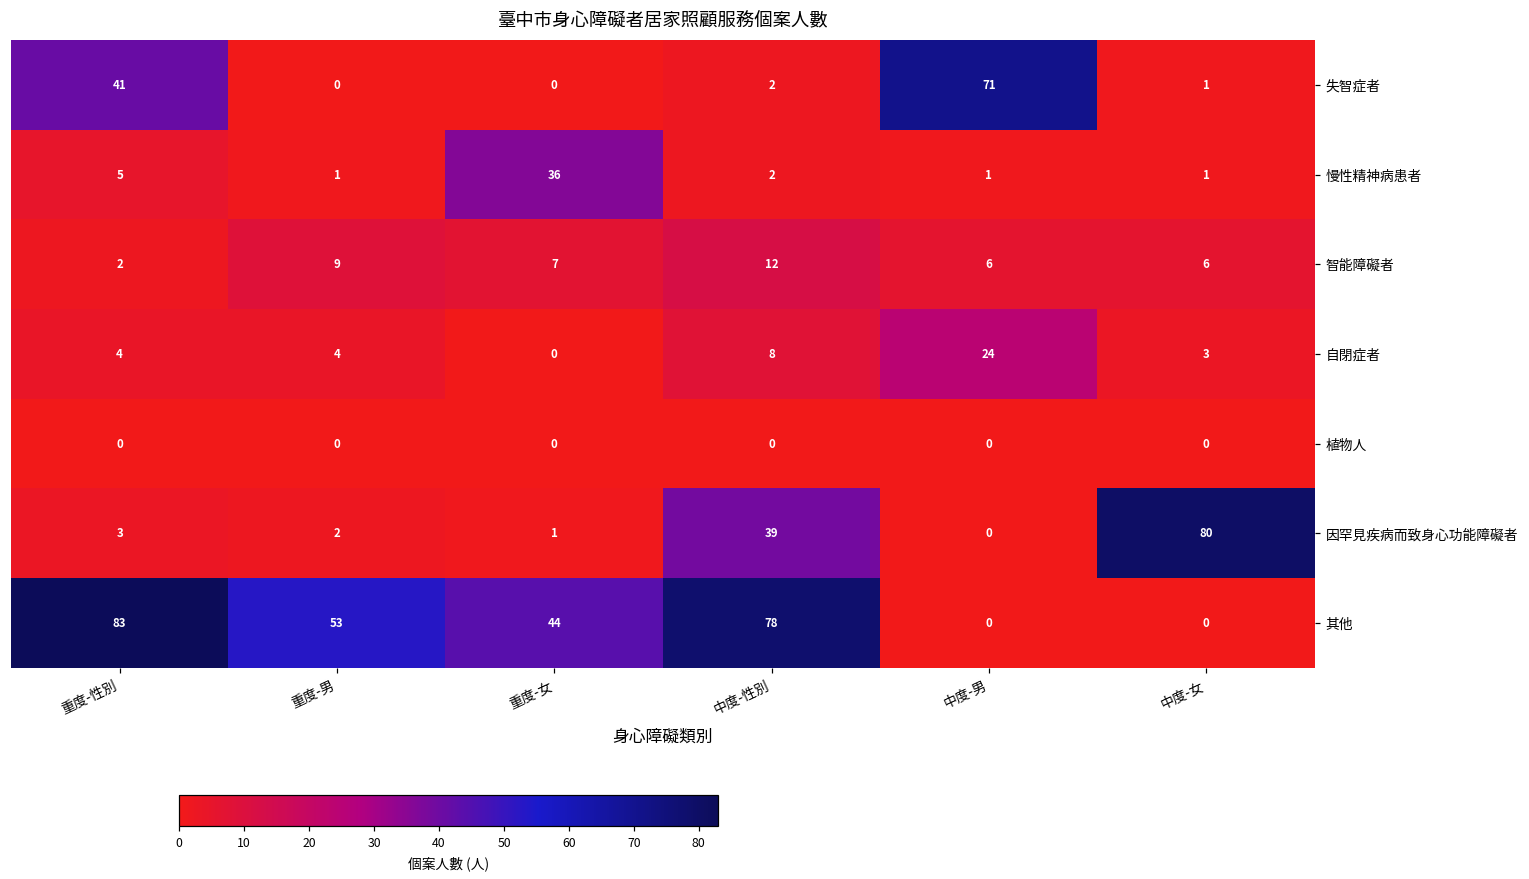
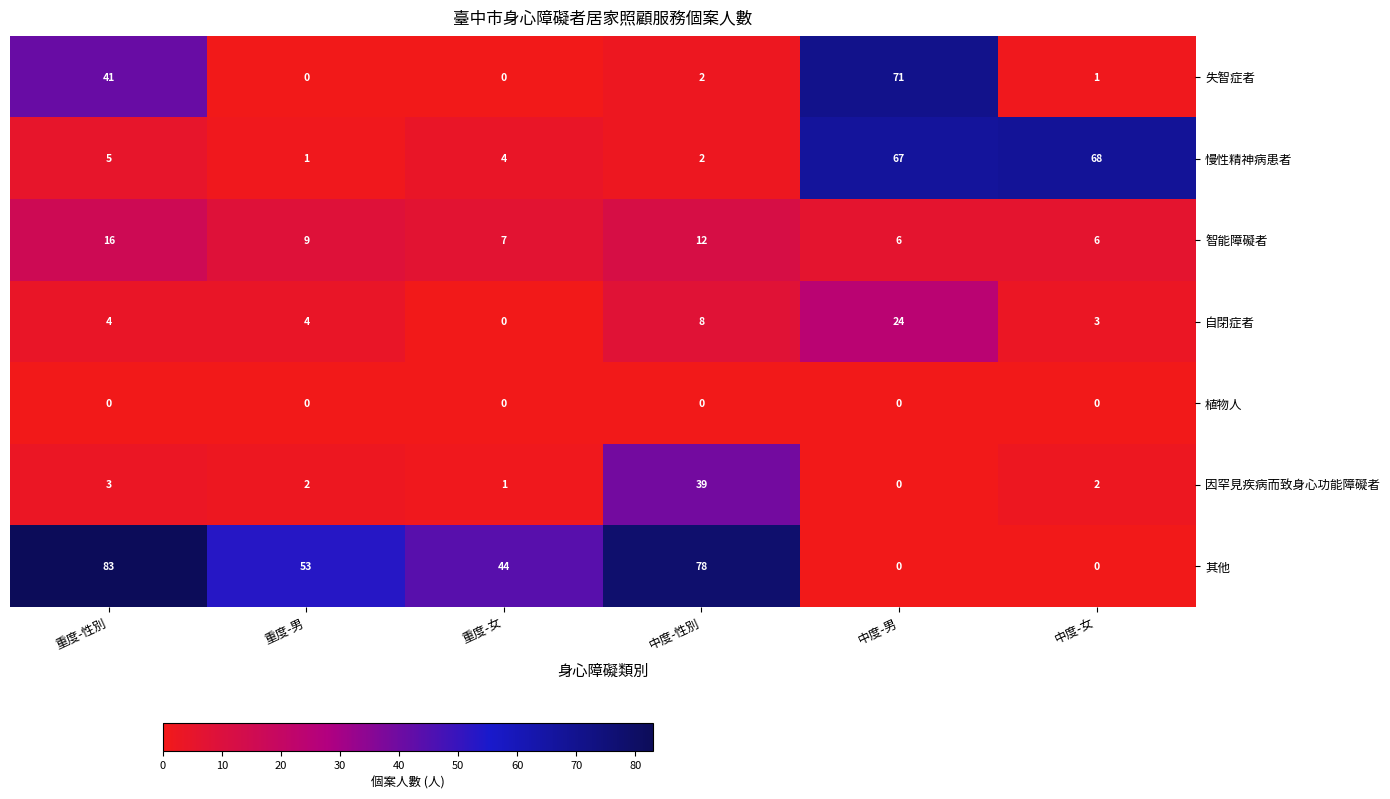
慢性精神病患者, 重度-女: 36 -> 4
慢性精神病患者, 中度-男: 1 -> 67
慢性精神病患者, 中度-女: 1 -> 68
智能障礙者, 重度-性別: 2 -> 16
因罕見疾病而致身心功能障礙者, 中度-女: 80 -> 2
